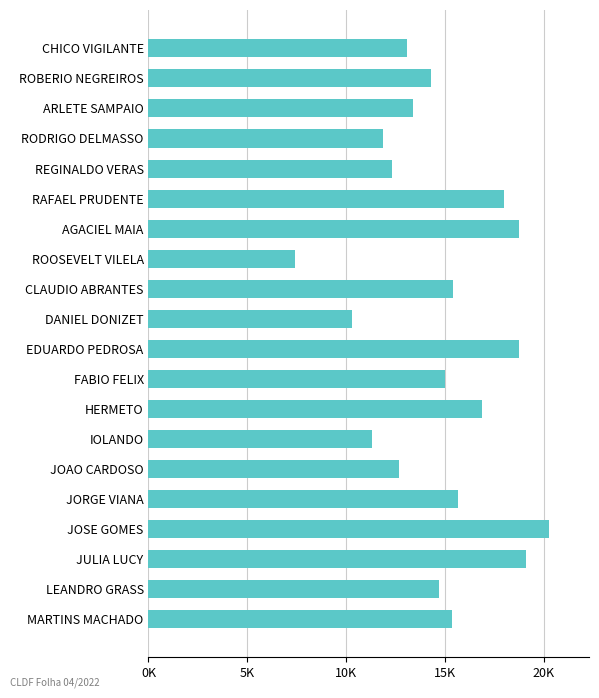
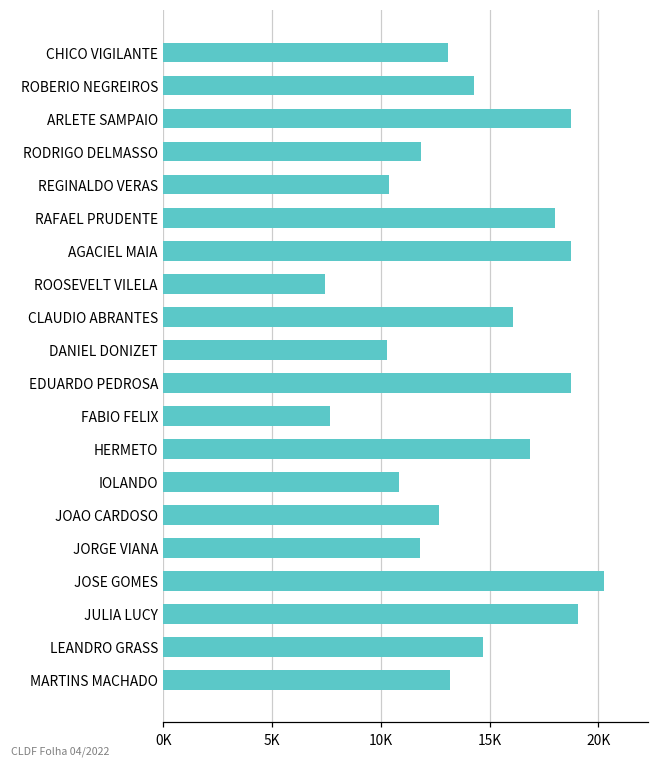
ARLETE SAMPAIO: 13400 -> 18700
REGINALDO VERAS: 12300 -> 10400
CLAUDIO ABRANTES: 15400 -> 16100
FABIO FELIX: 15000 -> 7700
IOLANDO: 11300 -> 10800
JORGE VIANA: 15600 -> 11800
MARTINS MACHADO: 15300 -> 13200
